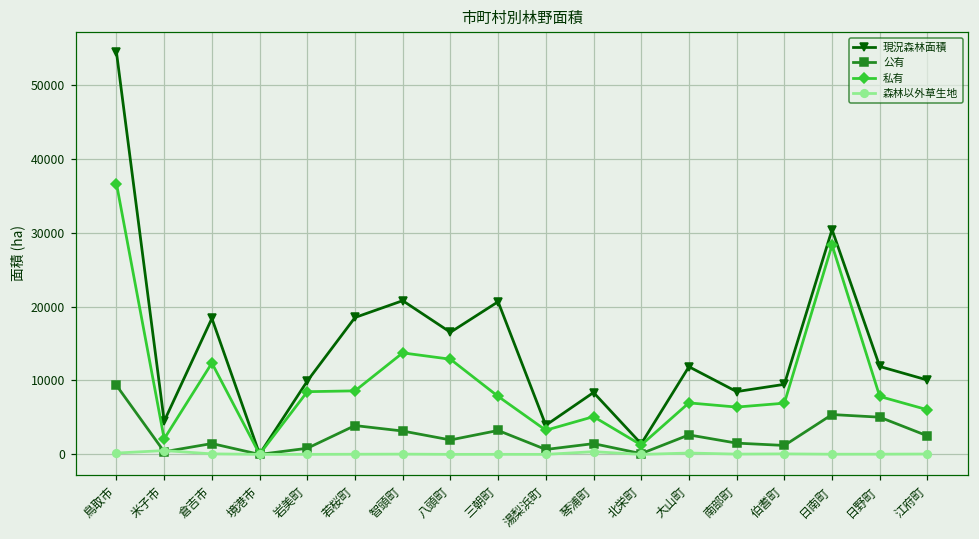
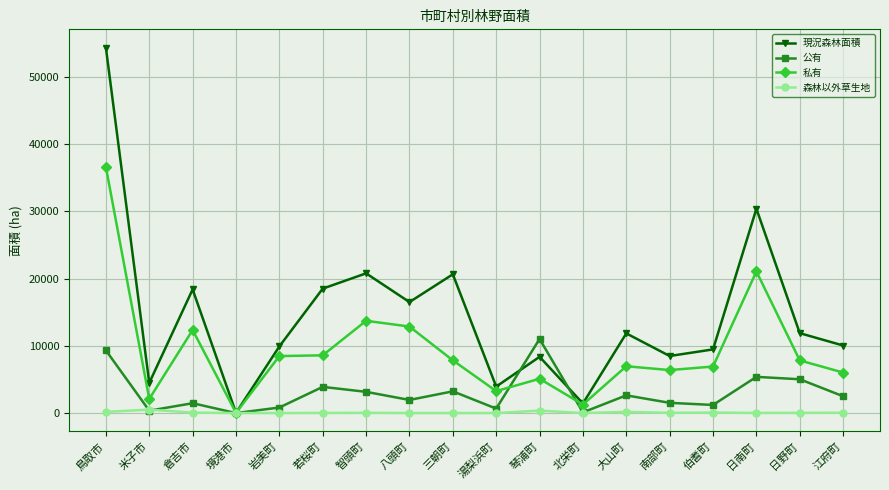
公有, 琴浦町: 1000 -> 11000
私有, 日南町: 28000 -> 21000
